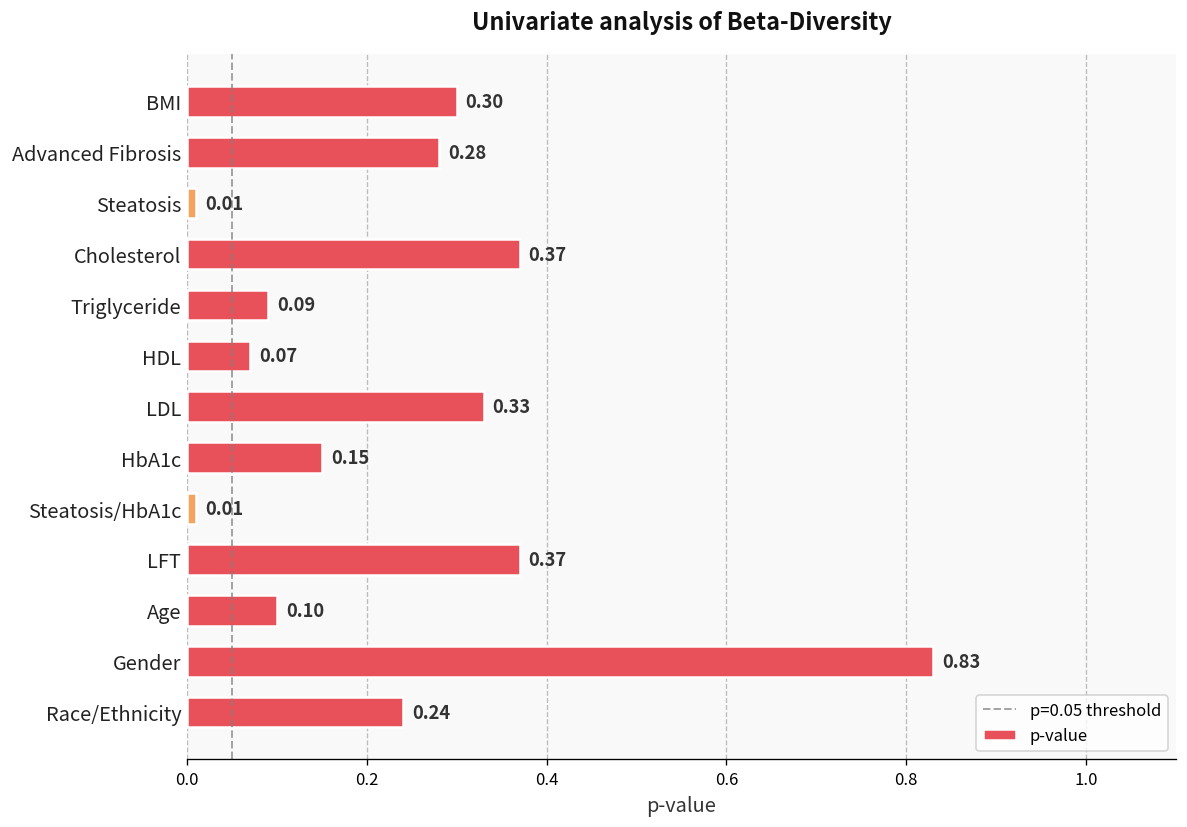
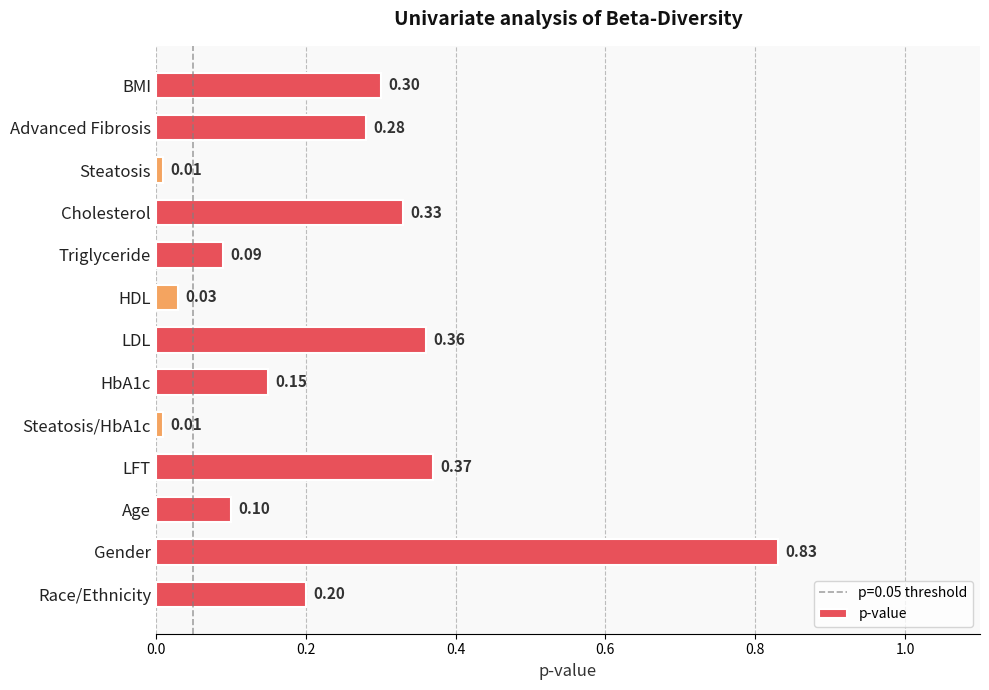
Cholesterol: 0.37 -> 0.33
HDL: 0.07 -> 0.03
LDL: 0.33 -> 0.36
Race/Ethnicity: 0.24 -> 0.20
